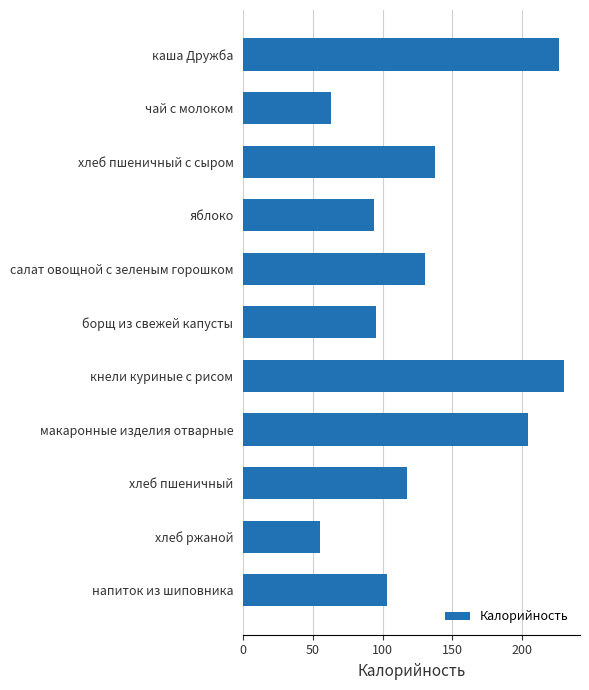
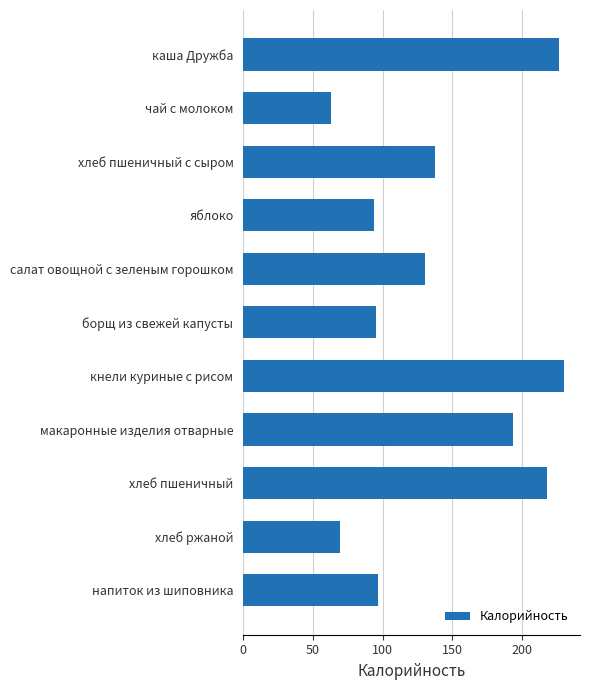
макаронные изделия отварные: 204 -> 193
хлеб пшеничный: 118 -> 218
хлеб ржаной: 55 -> 70
напиток из шиповника: 103 -> 97
